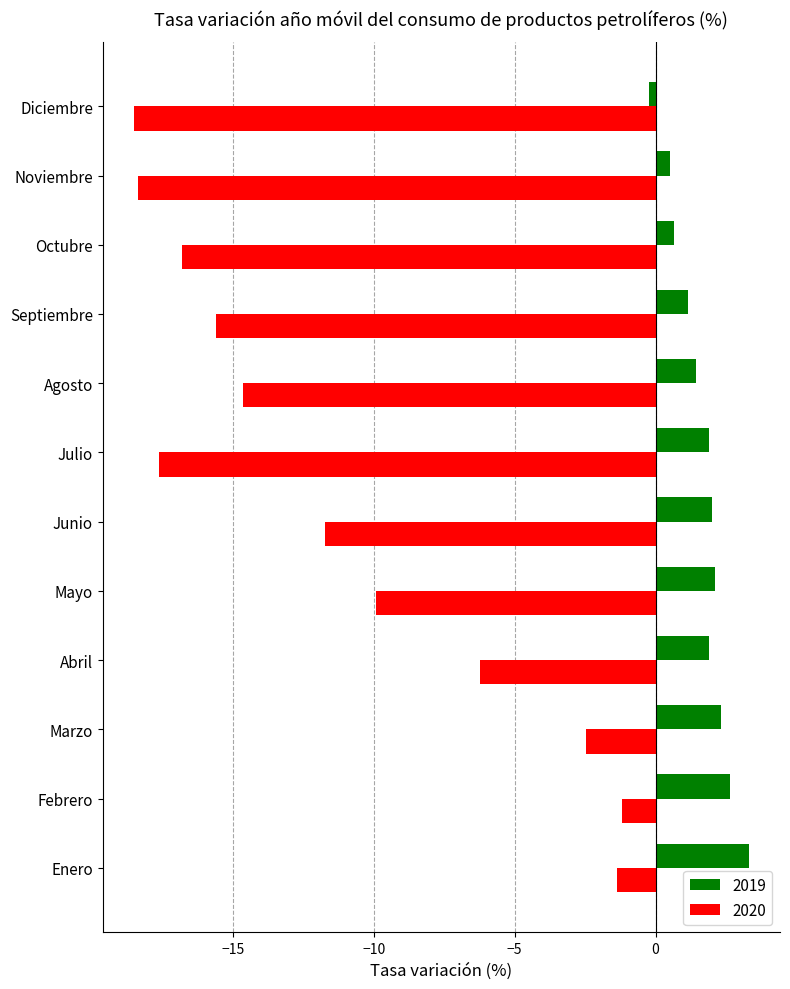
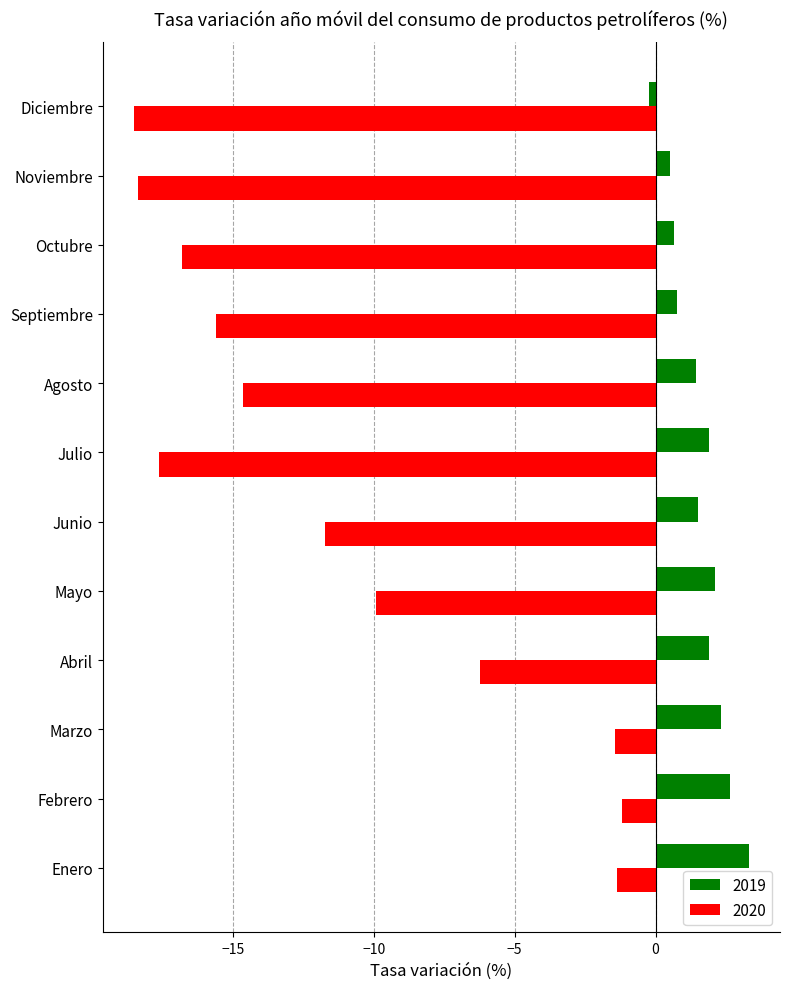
2019, Septiembre: 1.2 -> 0.8
2019, Junio: 2.0 -> 1.5
2020, Marzo: -2.5 -> -1.5
